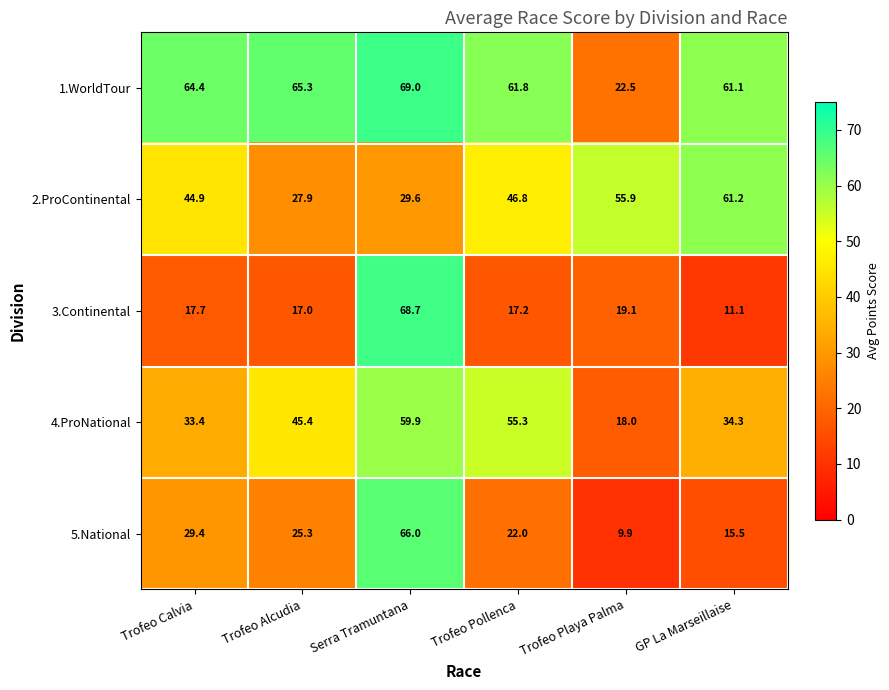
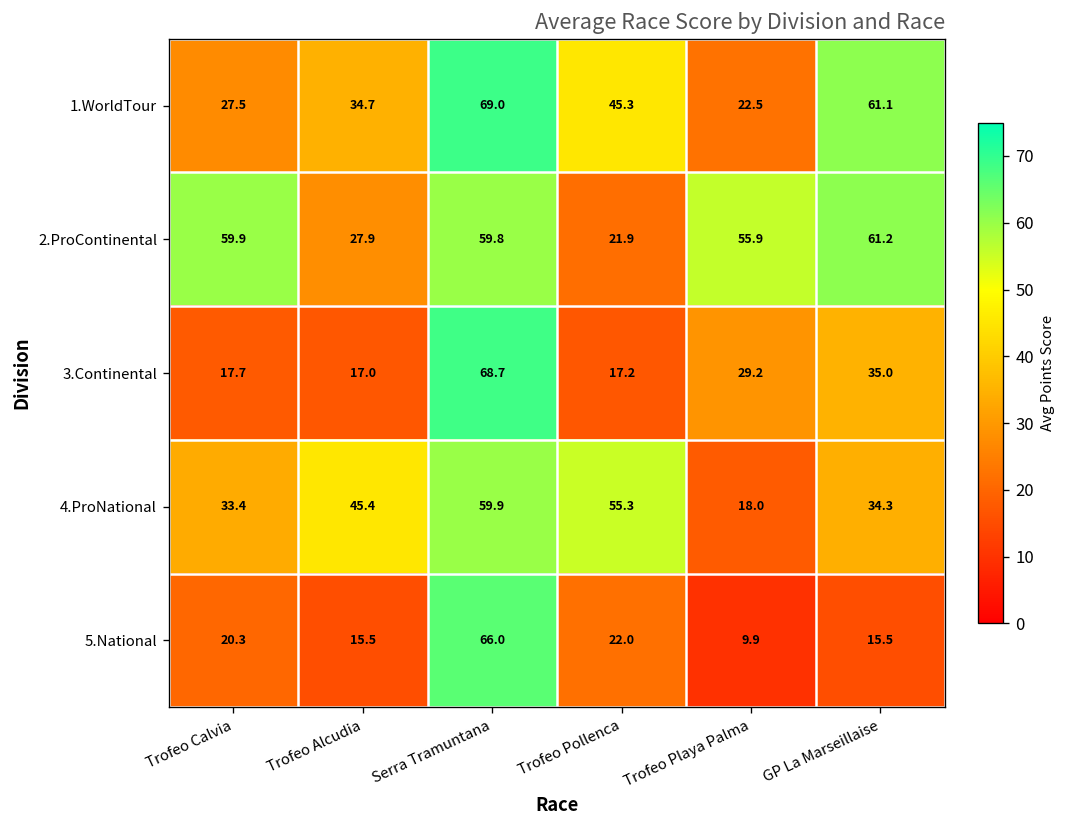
1.WorldTour, Trofeo Calvia: 64.4 -> 27.5
1.WorldTour, Trofeo Alcudia: 65.3 -> 34.7
1.WorldTour, Trofeo Pollenca: 61.8 -> 45.3
2.ProContinental, Trofeo Calvia: 44.9 -> 59.9
2.ProContinental, Serra Tramuntana: 29.6 -> 59.8
2.ProContinental, Trofeo Pollenca: 46.8 -> 21.9
3.Continental, Trofeo Playa Palma: 19.1 -> 29.2
3.Continental, GP La Marseillaise: 11.1 -> 35.0
5.National, Trofeo Calvia: 29.4 -> 20.3
5.National, Trofeo Alcudia: 25.3 -> 15.5
